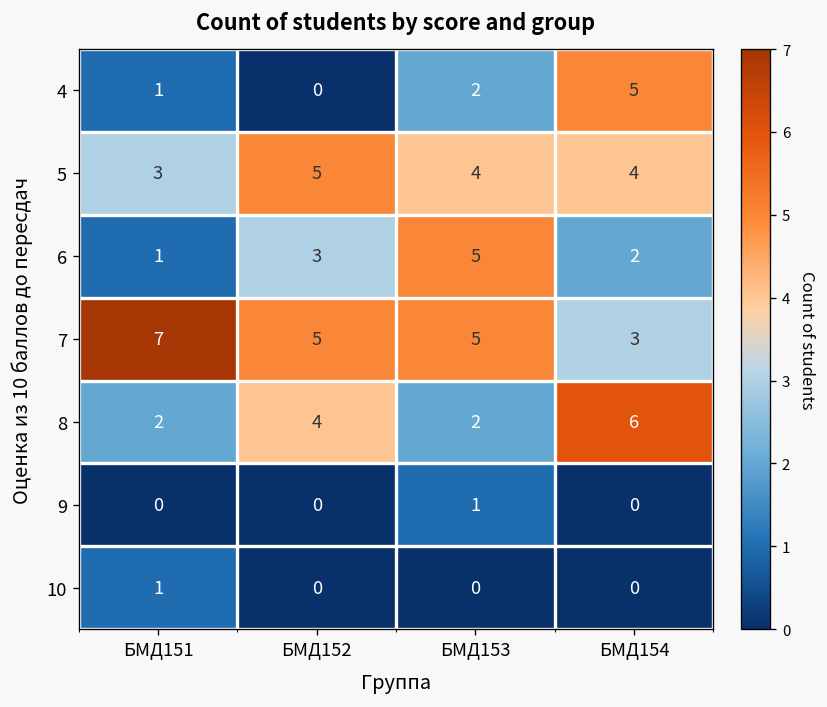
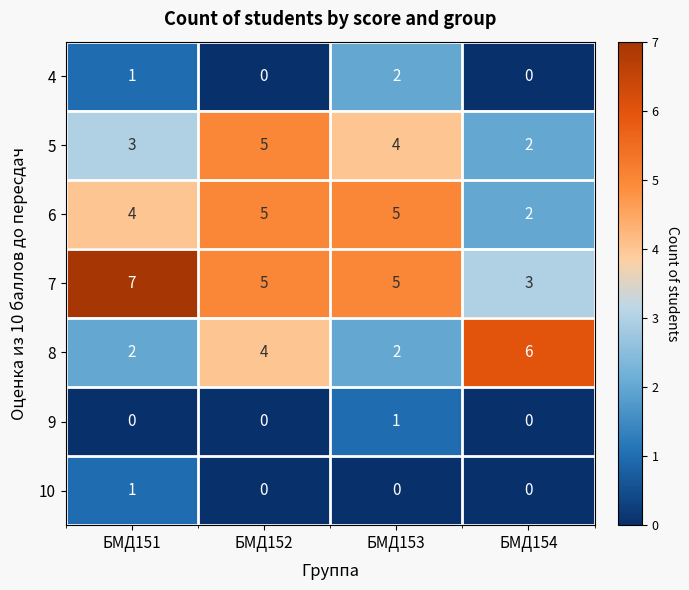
4, БМД154: 5 -> 0
5, БМД154: 4 -> 2
6, БМД151: 1 -> 4
6, БМД152: 3 -> 5
